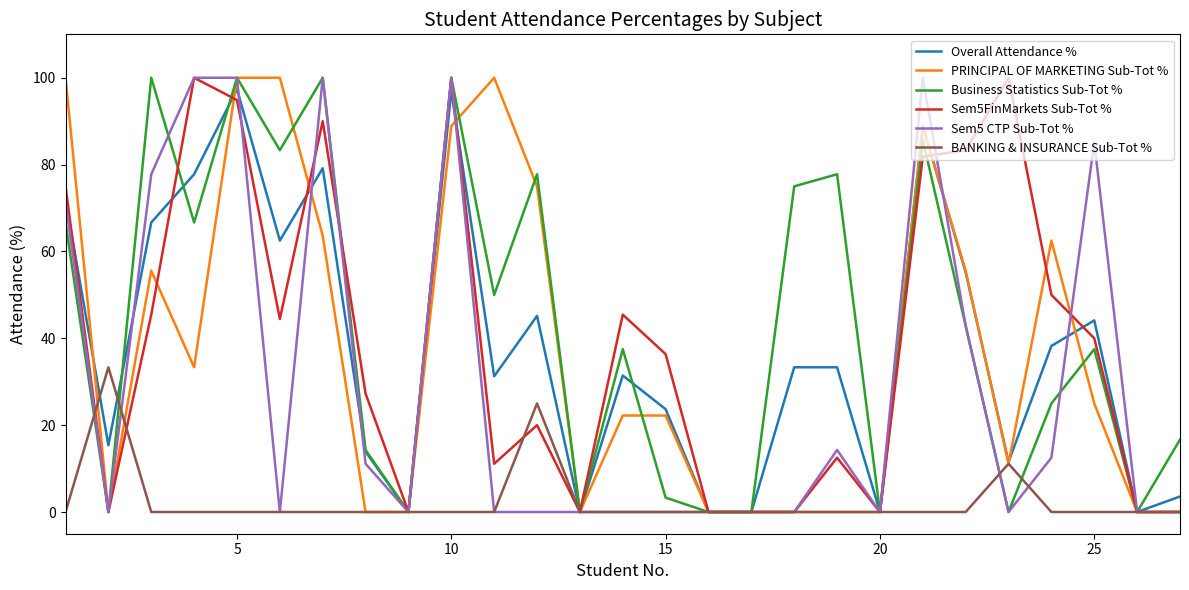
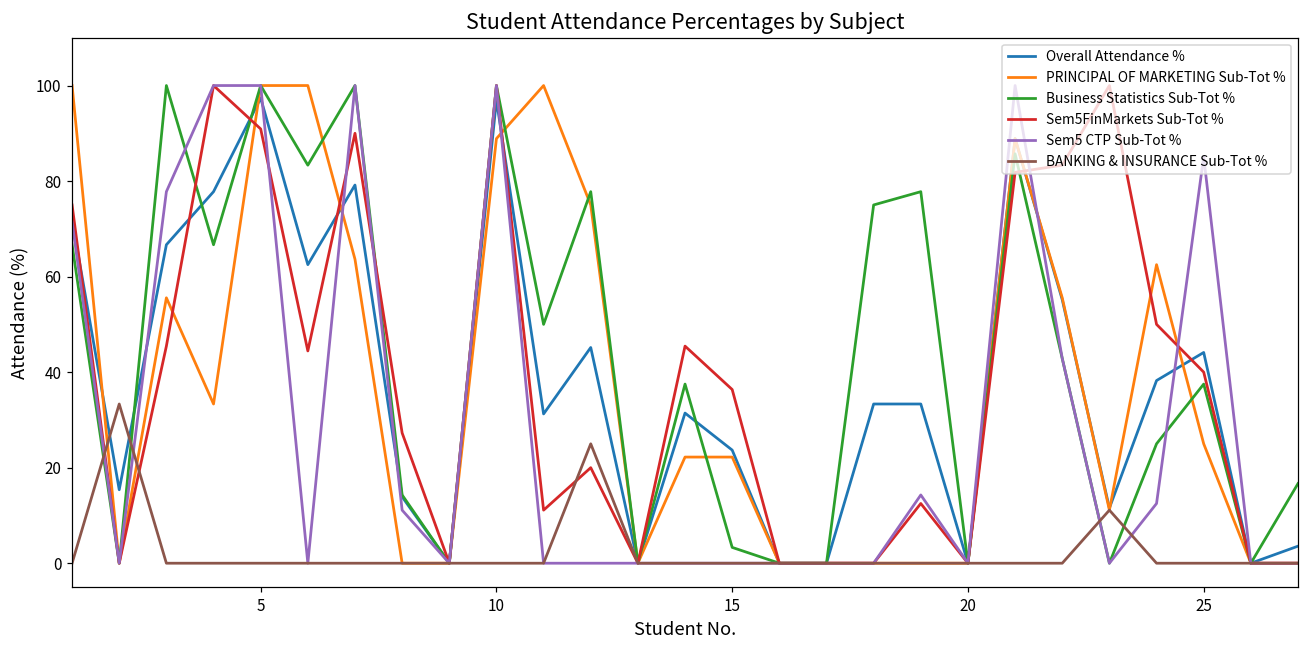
Sem5FinMarkets Sub-Tot %, 5: 95 -> 91
